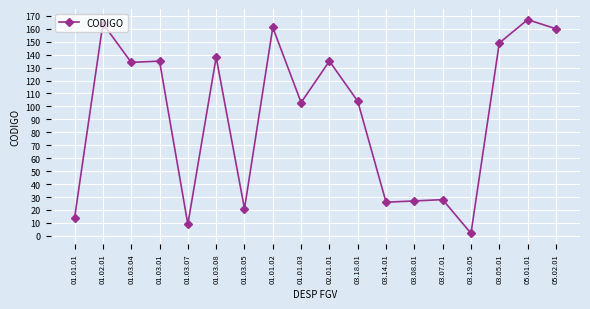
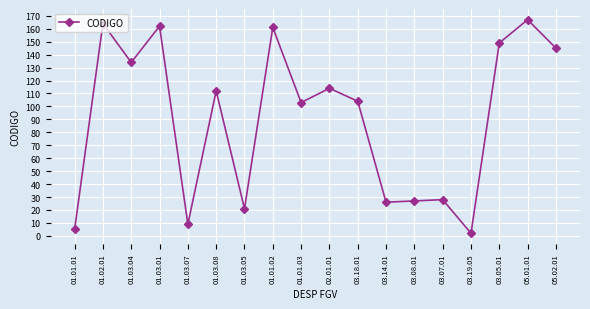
01.01.01: 14 -> 5
01.03.01: 135 -> 162
01.03.08: 138 -> 112
02.01.01: 135 -> 114
05.02.01: 160 -> 145
